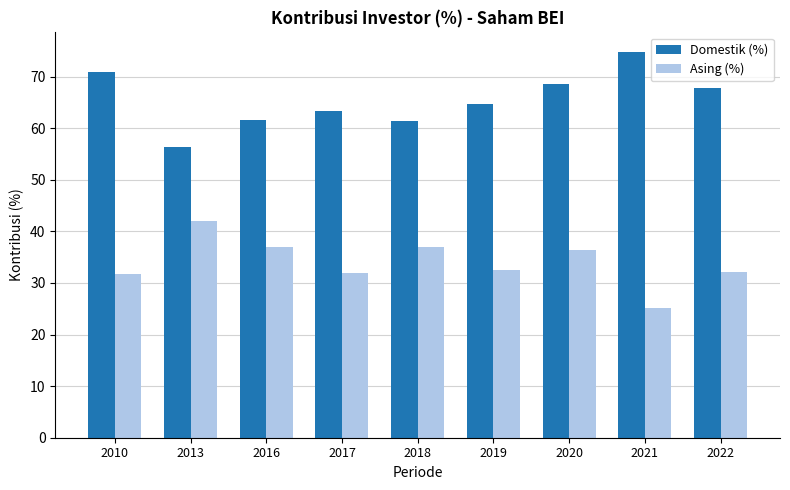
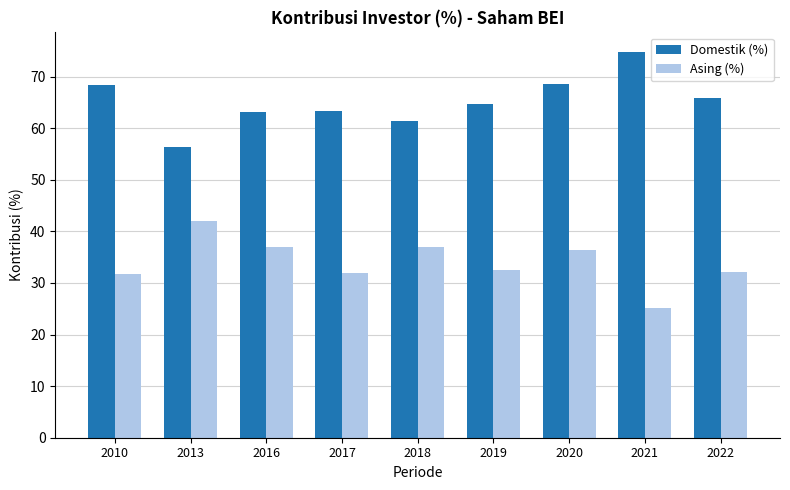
Domestik (%), 2010: 71 -> 68
Domestik (%), 2016: 62 -> 63
Domestik (%), 2022: 68 -> 66
